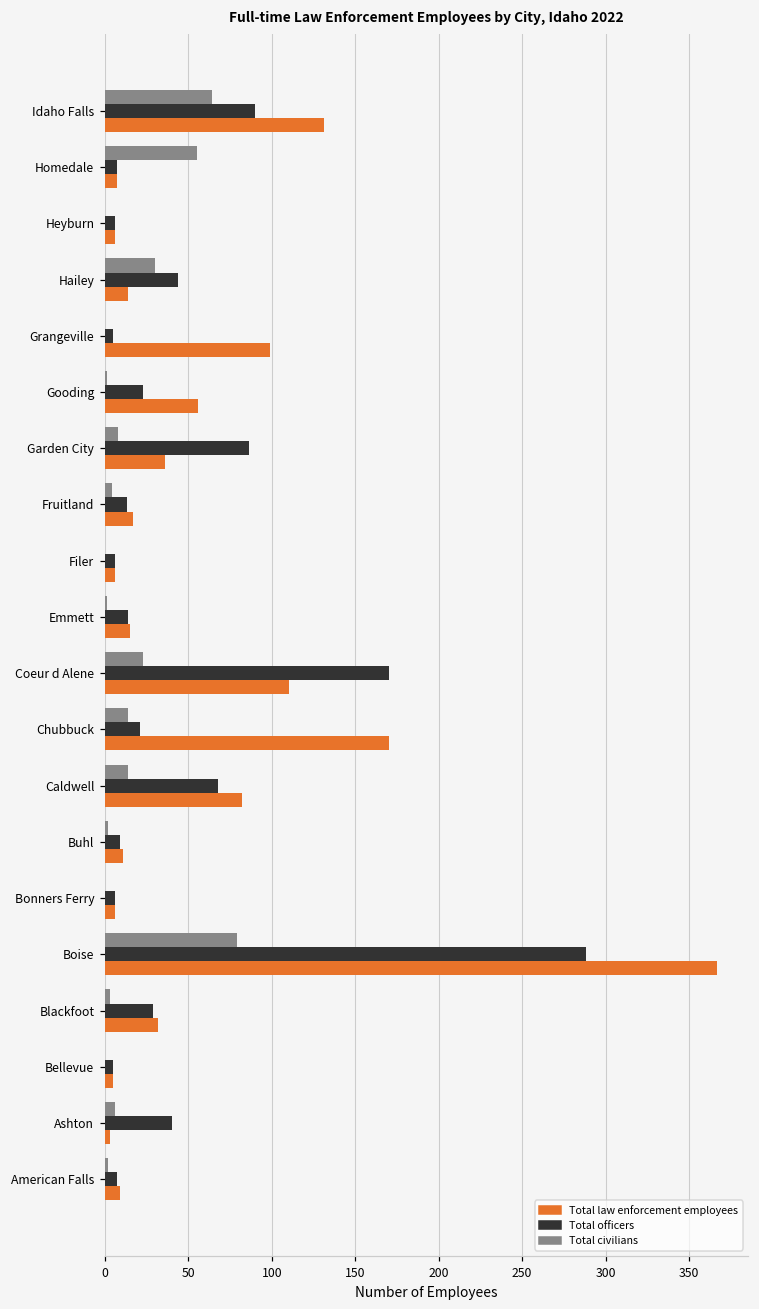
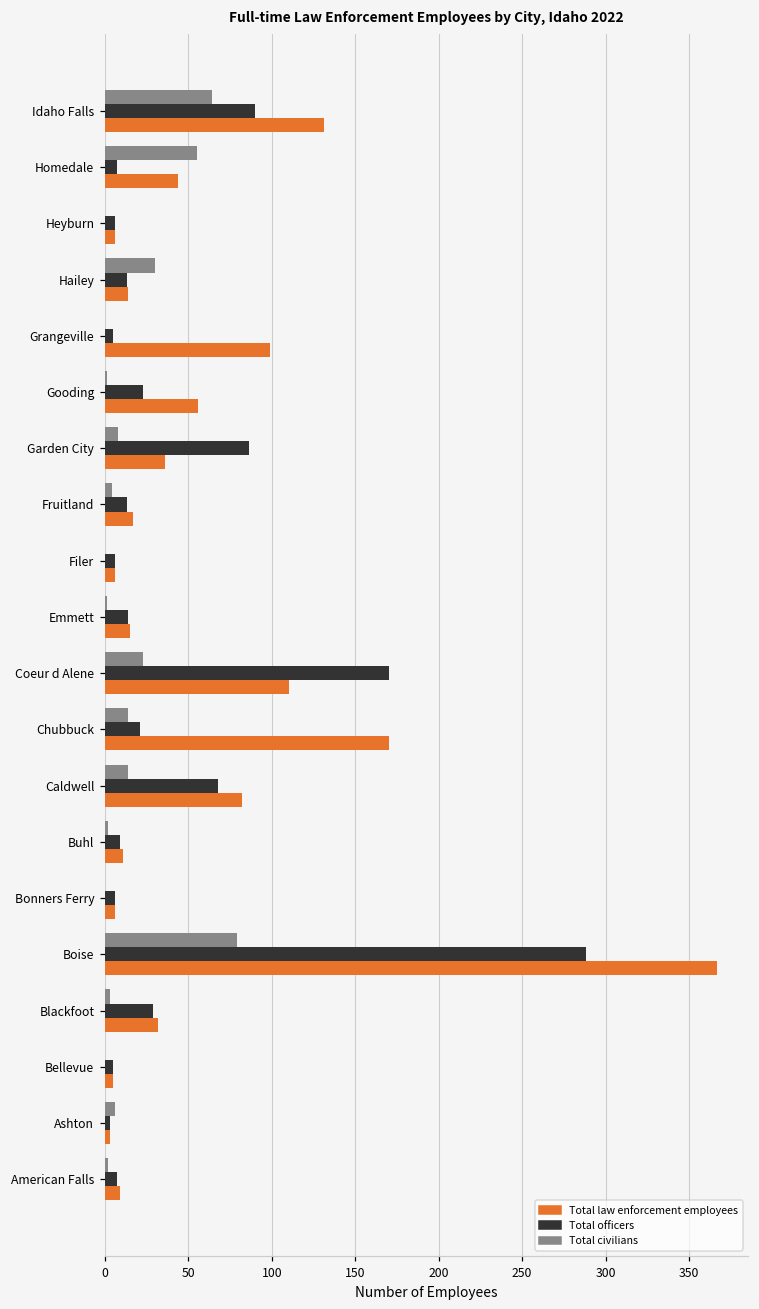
Total law enforcement employees, Homedale: 7 -> 44
Total officers, Hailey: 44 -> 13
Total officers, Ashton: 40 -> 3
